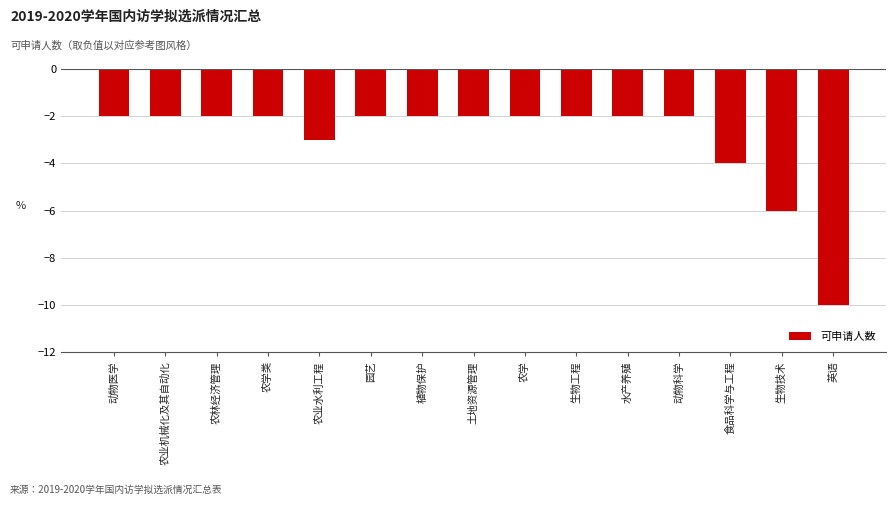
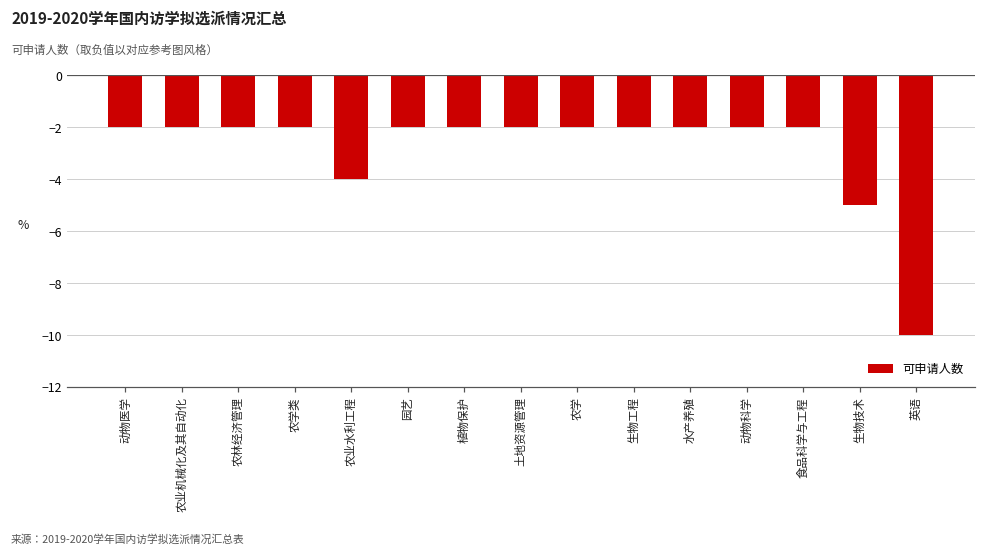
农业水利工程: -3.0 -> -4.0
食品科学与工程: -4.0 -> -2.0
生物技术: -6.0 -> -5.0
